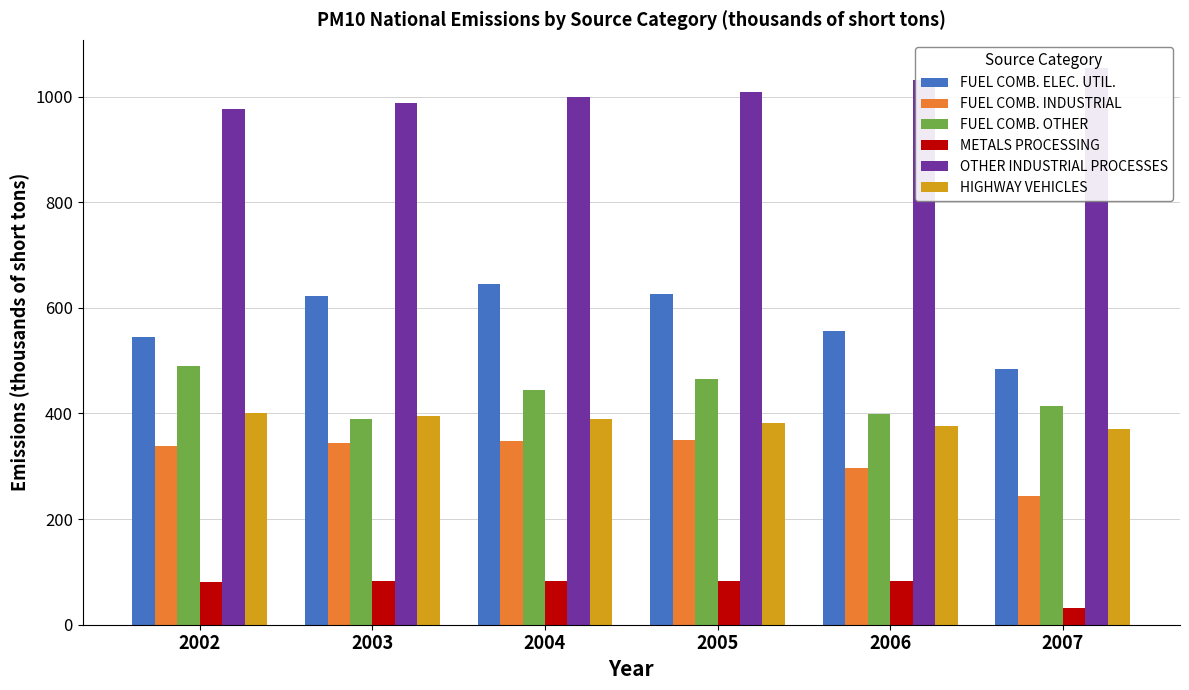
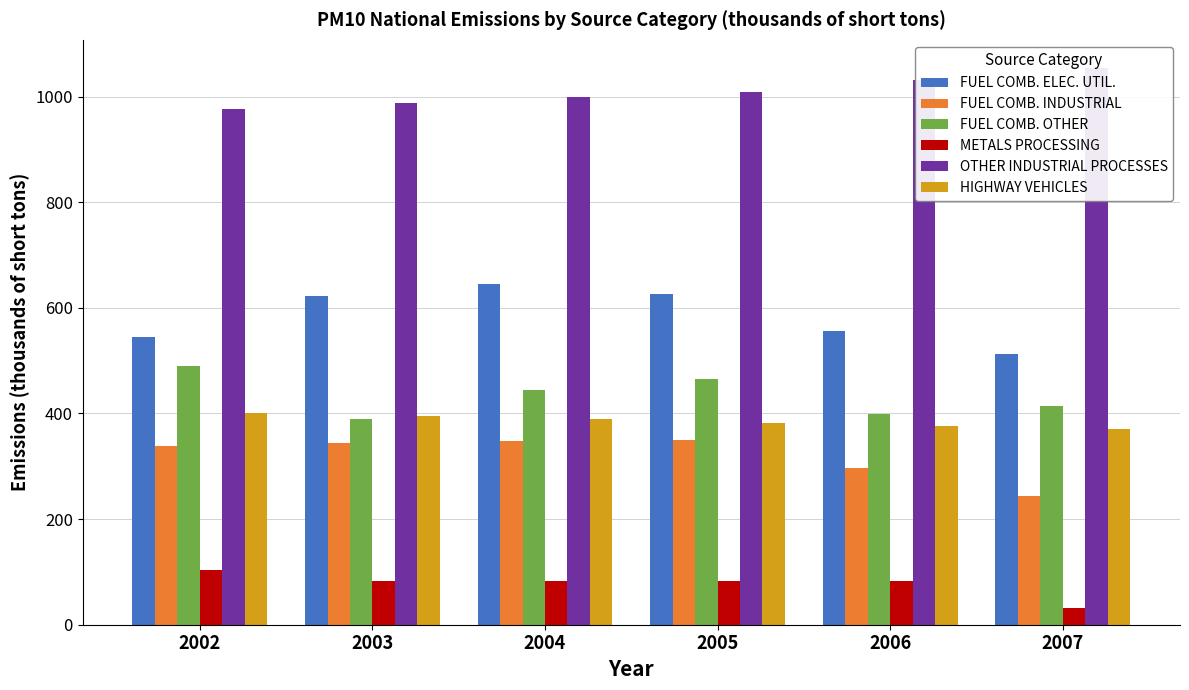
METALS PROCESSING, 2002: 80 -> 100
FUEL COMB. ELEC. UTIL., 2007: 480 -> 510
